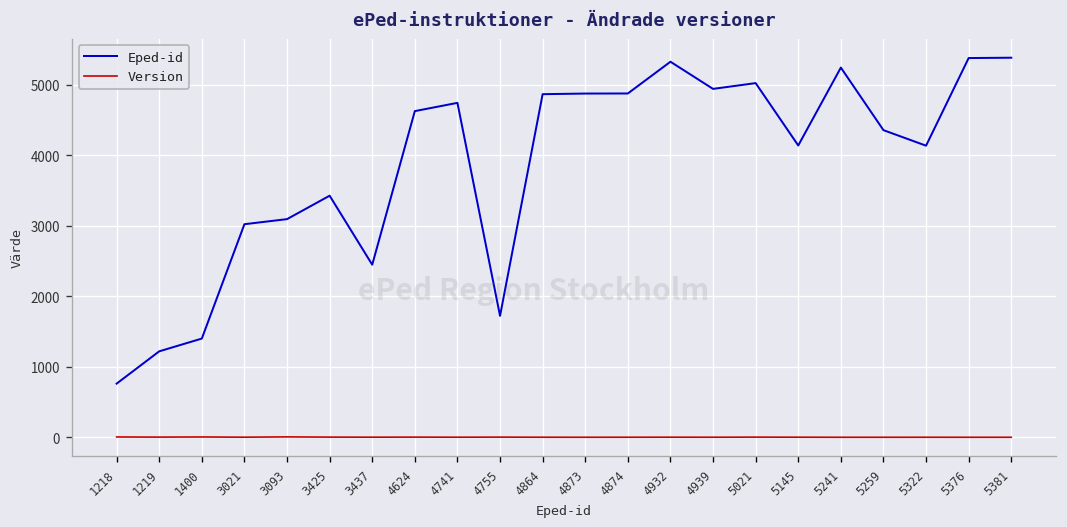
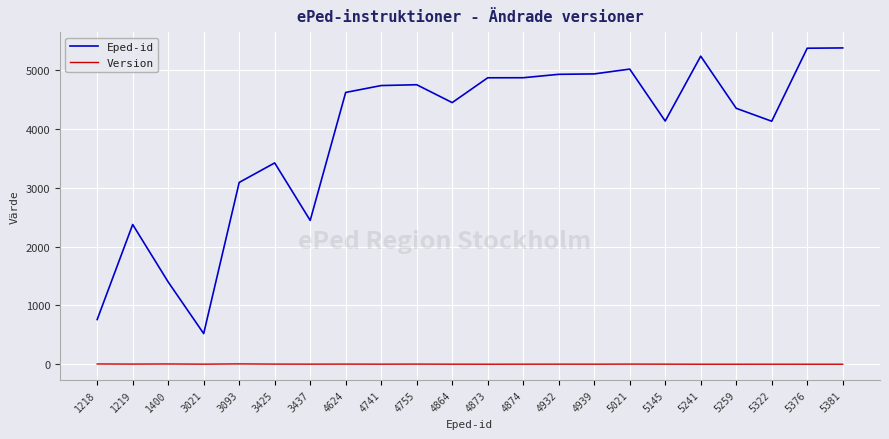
Eped-id, 1219: 1200 -> 2400
Eped-id, 3021: 3000 -> 500
Eped-id, 4755: 1700 -> 4800
Eped-id, 4864: 4900 -> 4500
Eped-id, 4932: 5300 -> 4900
